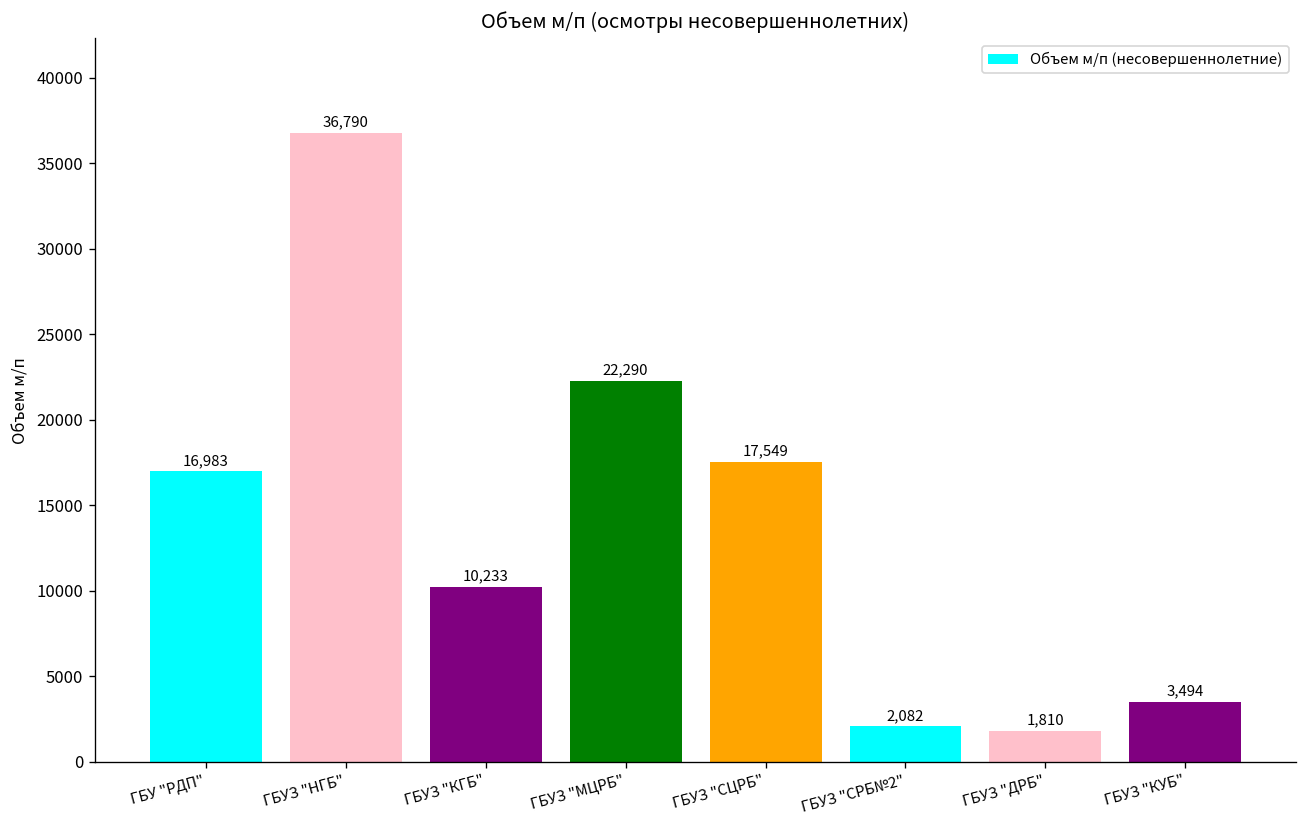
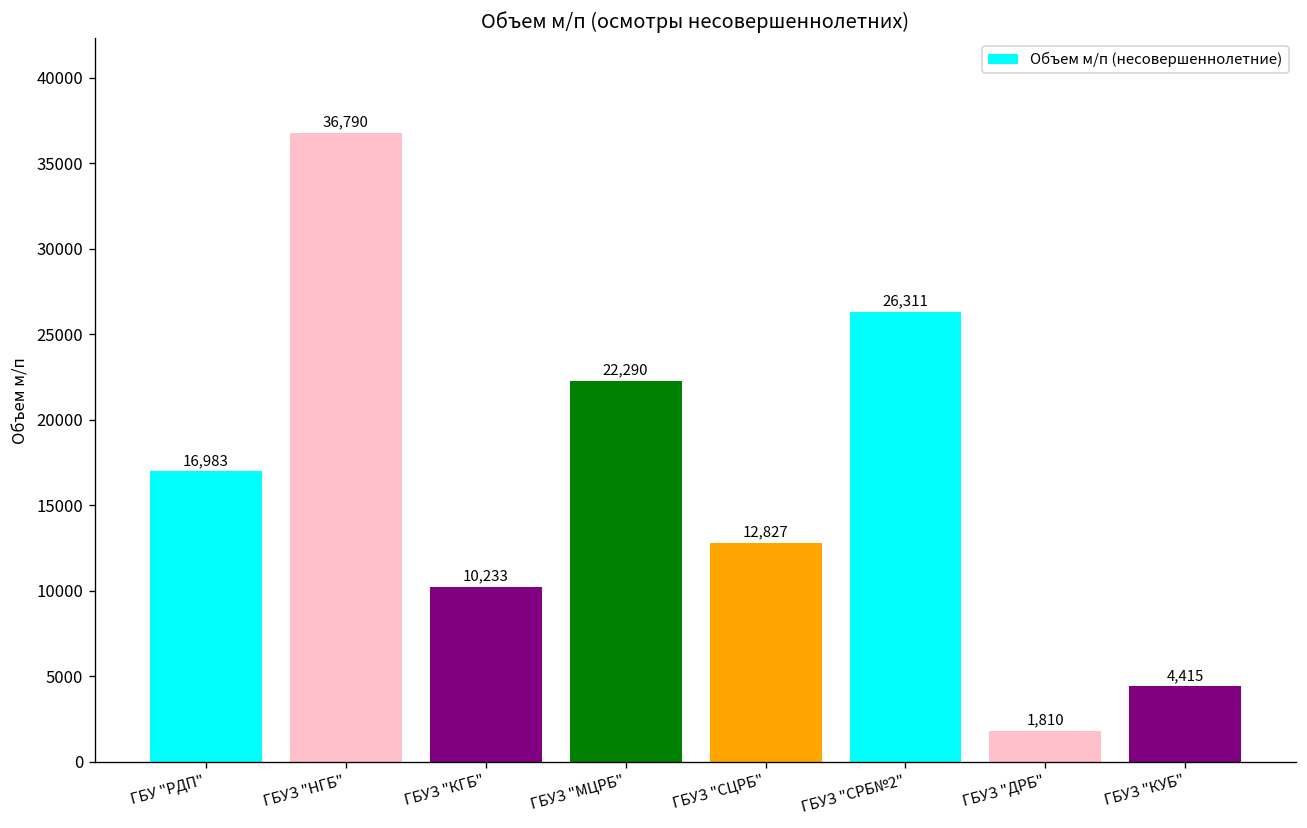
ГБУЗ "СЦРБ": 17,549 -> 12,827
ГБУЗ "СРБ№2": 2,082 -> 26,311
ГБУЗ "КУБ": 3,494 -> 4,415
